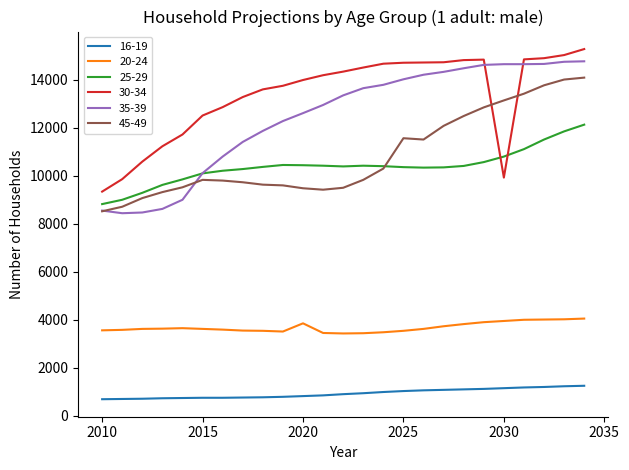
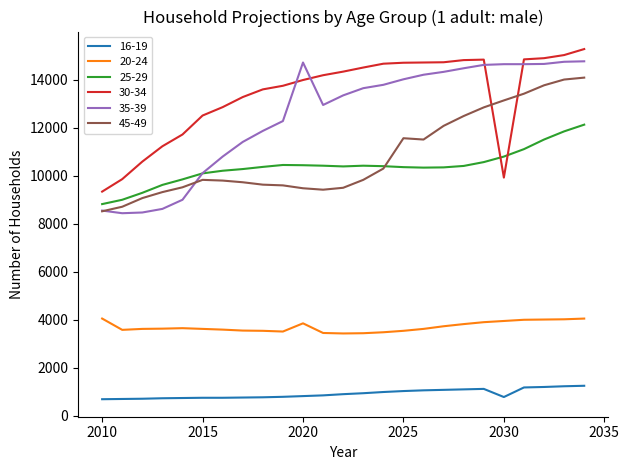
20-24, 2010: 3600 -> 4000
35-39, 2020: 12600 -> 14700
16-19, 2030: 1100 -> 800
